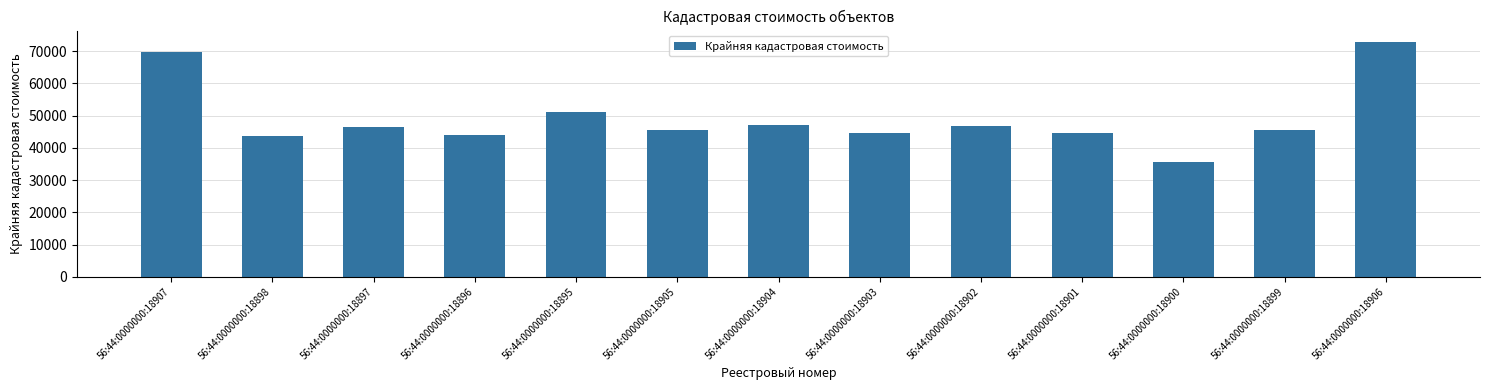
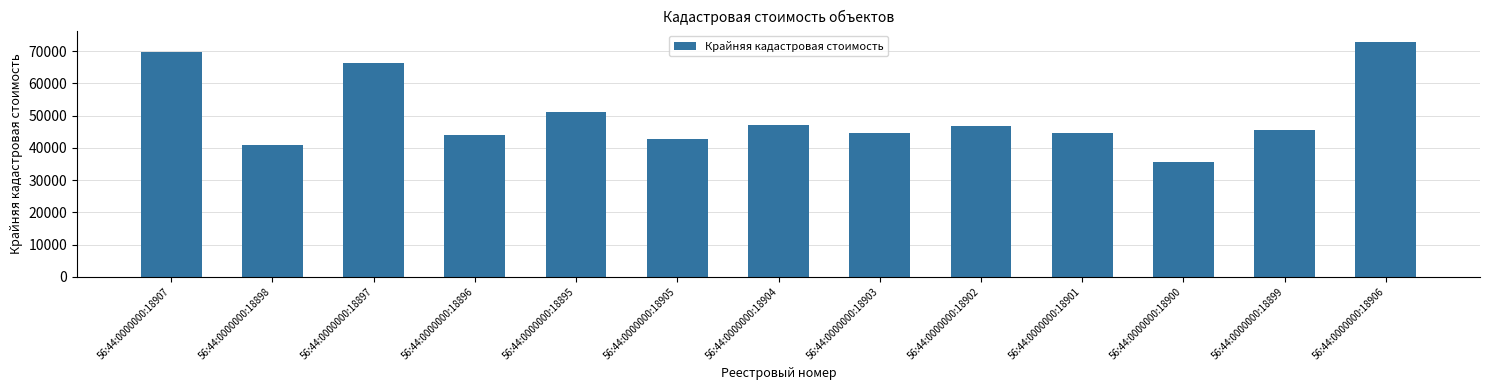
56:44:0000000:18898: 44000 -> 41000
56:44:0000000:18897: 47000 -> 66000
56:44:0000000:18905: 46000 -> 43000
